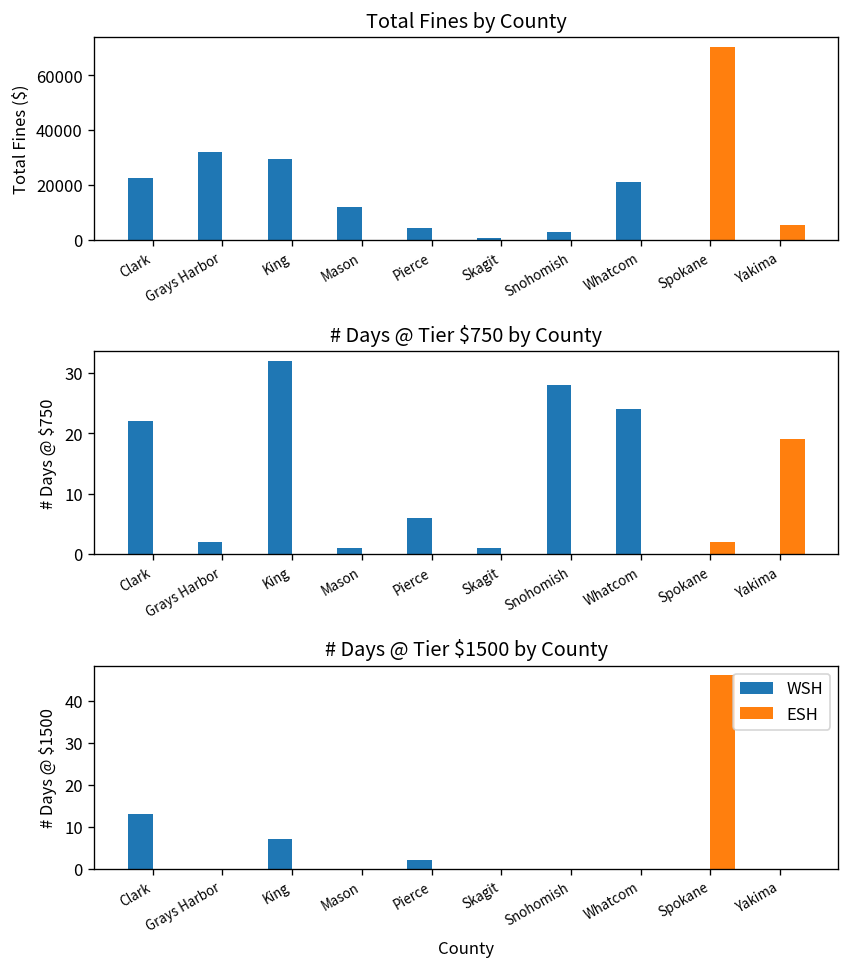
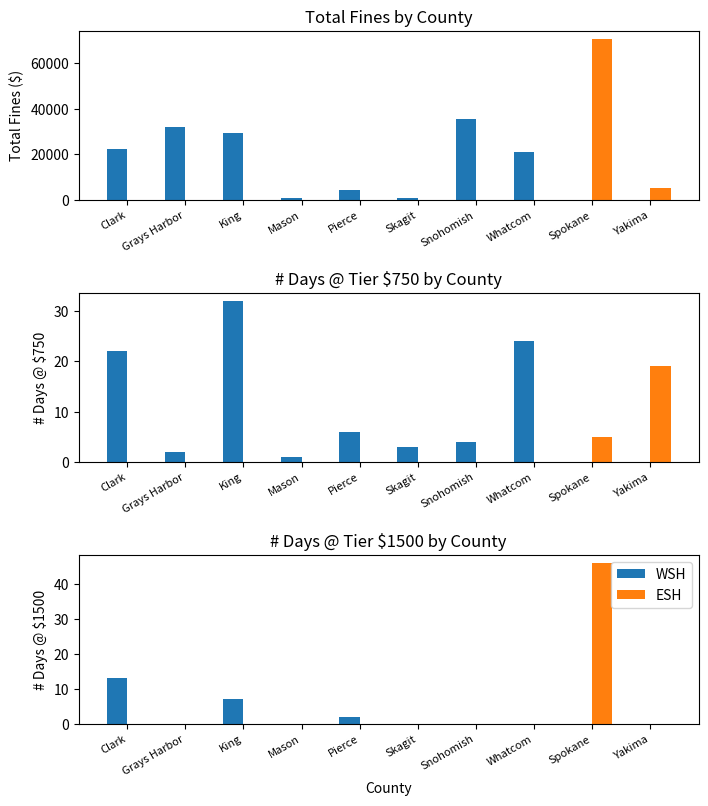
Total Fines by County, WSH, Mason: 12000 -> 1000
Total Fines by County, WSH, Snohomish: 3000 -> 35000
# Days @ Tier $750 by County, WSH, Skagit: 1 -> 3
# Days @ Tier $750 by County, WSH, Snohomish: 28 -> 4
# Days @ Tier $750 by County, ESH, Spokane: 2 -> 5
